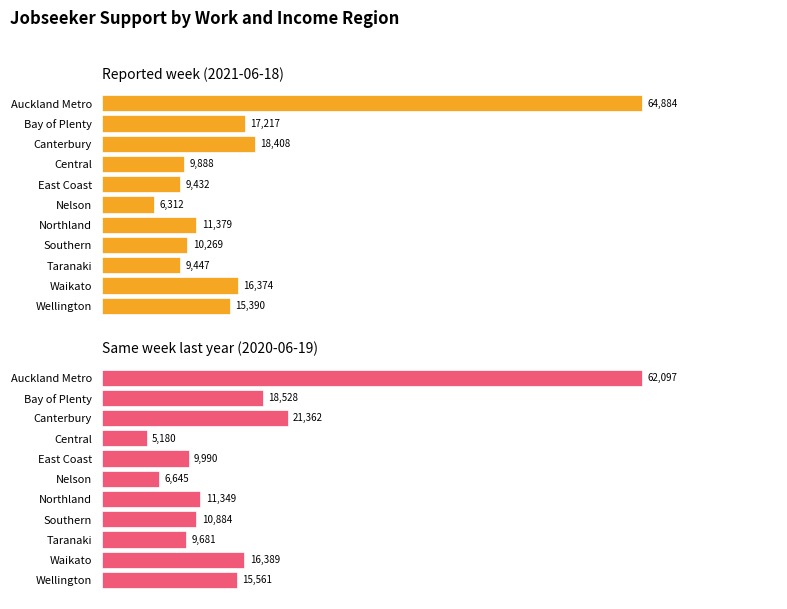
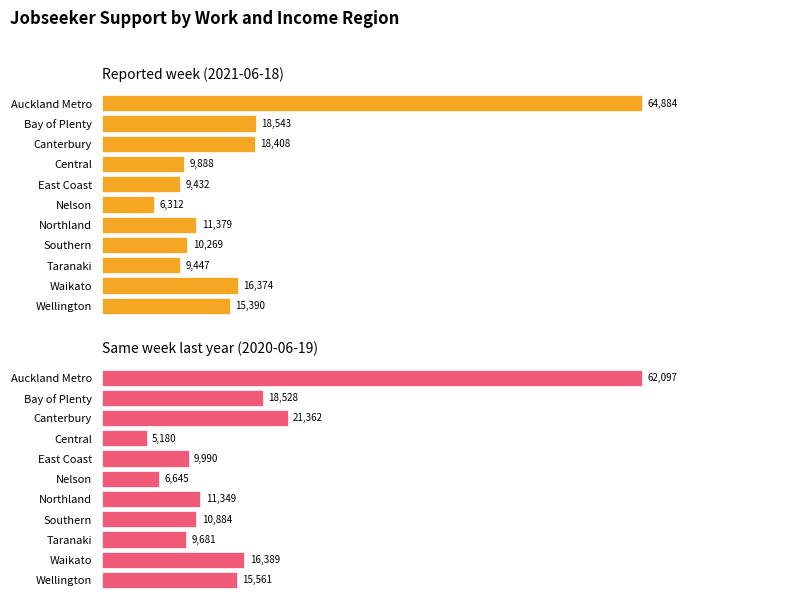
Reported week (2021-06-18), Bay of Plenty: 17,217 -> 18,543
